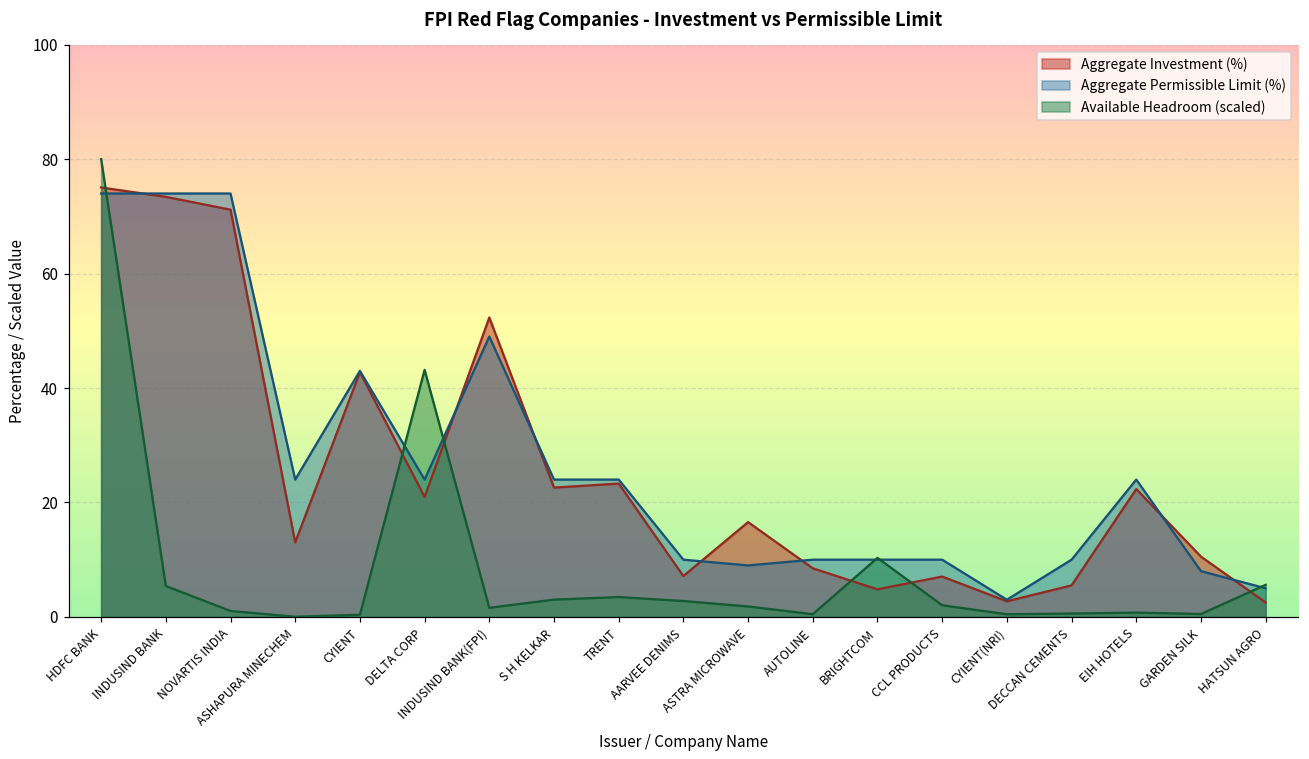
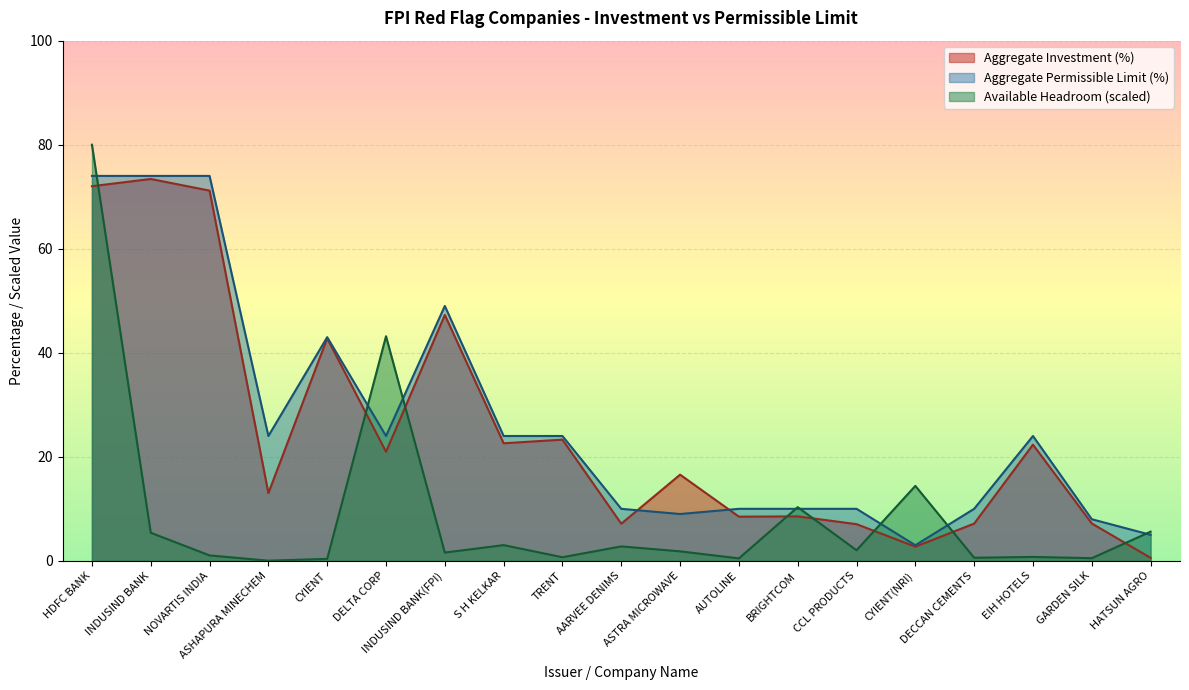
Aggregate Investment (%), HDFC BANK: 75 -> 72
Aggregate Investment (%), INDUSIND BANK(FPI): 52 -> 47
Available Headroom (scaled), TRENT: 3 -> 1
Aggregate Investment (%), BRIGHTCOM: 5 -> 9
Available Headroom (scaled), CYIENT(NRI): 0 -> 14
Aggregate Investment (%), DECCAN CEMENTS: 6 -> 7
Aggregate Investment (%), GARDEN SILK: 11 -> 7
Aggregate Investment (%), HATSUN AGRO: 3 -> 1
